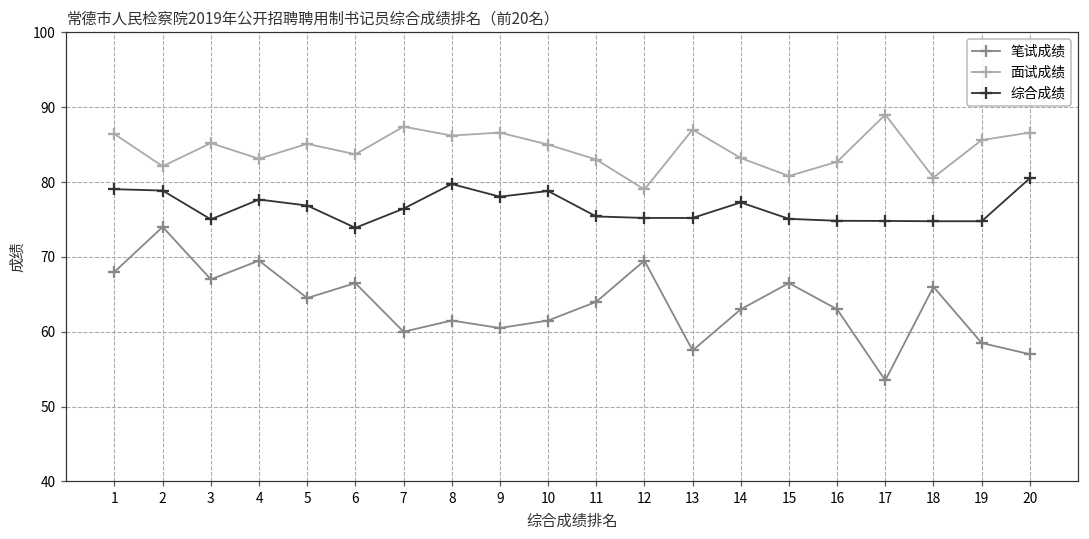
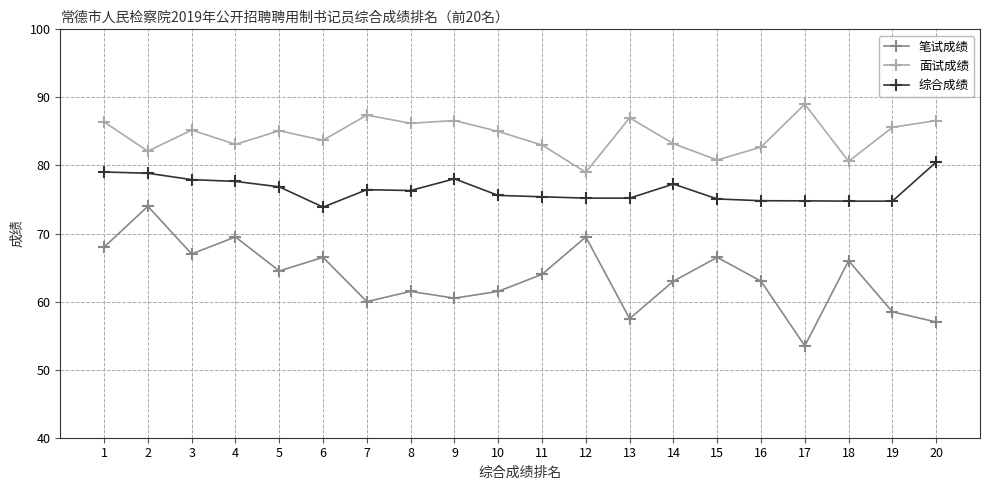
综合成绩, 3: 75 -> 78
综合成绩, 8: 80 -> 76
综合成绩, 10: 79 -> 76
